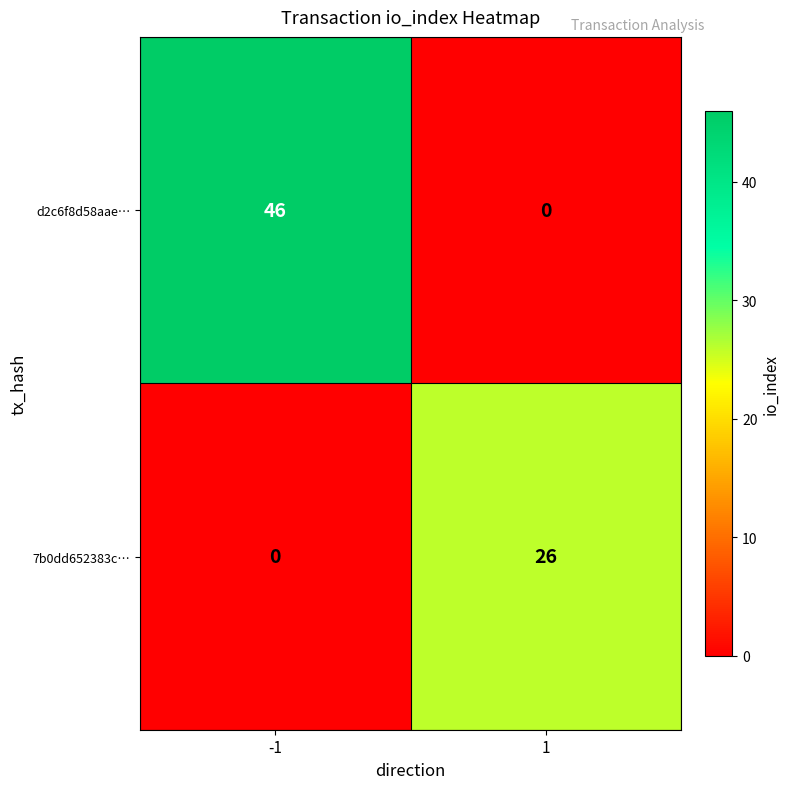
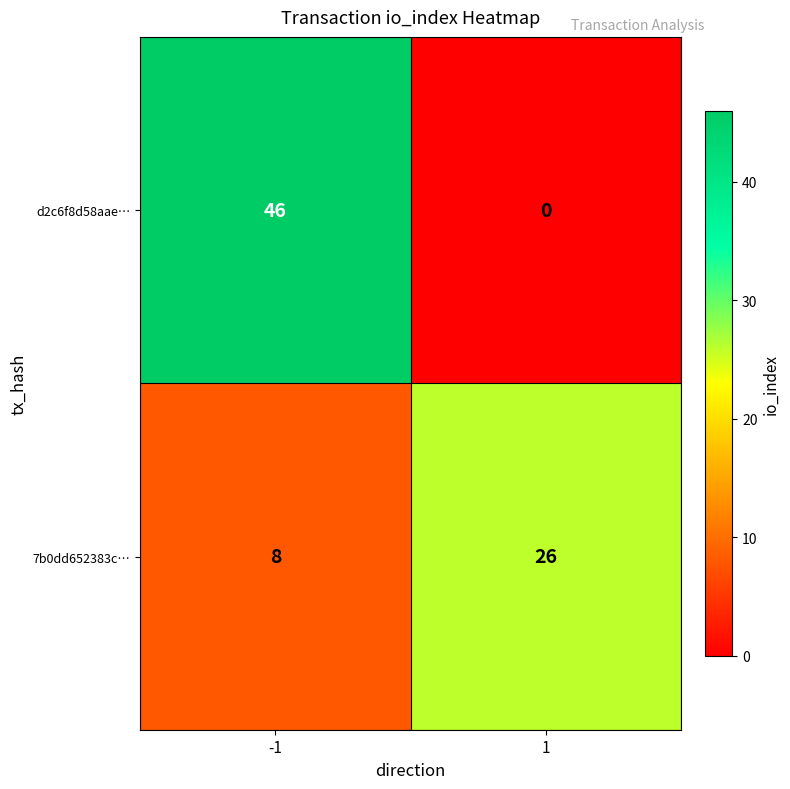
7b0dd652383c…, -1: 0 -> 8
